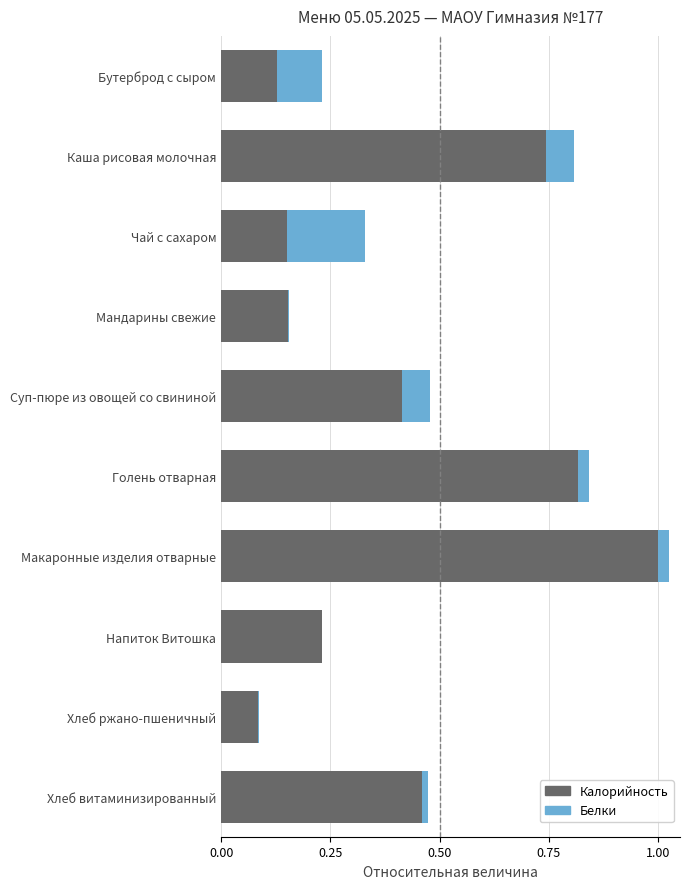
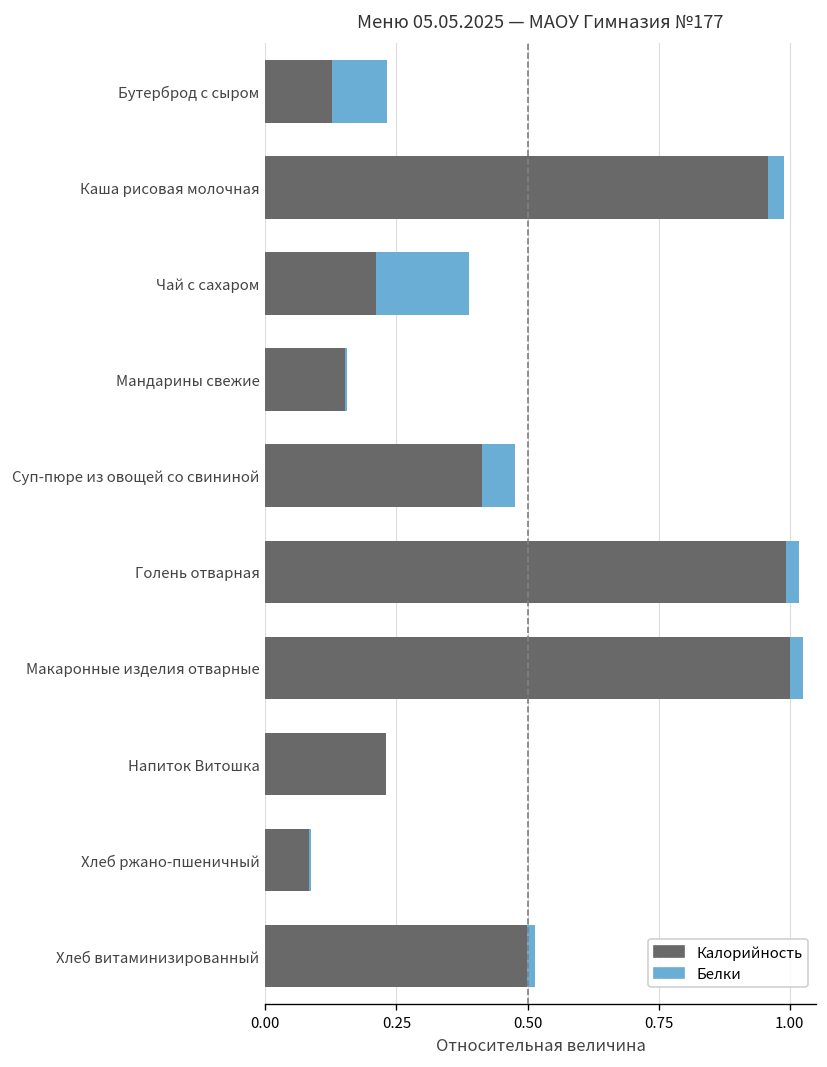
Калорийность, Каша рисовая молочная: 0.74 -> 0.96
Белки, Каша рисовая молочная: 0.06 -> 0.03
Калорийность, Чай с сахаром: 0.15 -> 0.21
Калорийность, Голень отварная: 0.82 -> 0.99
Калорийность, Хлеб витаминизированный: 0.46 -> 0.50
